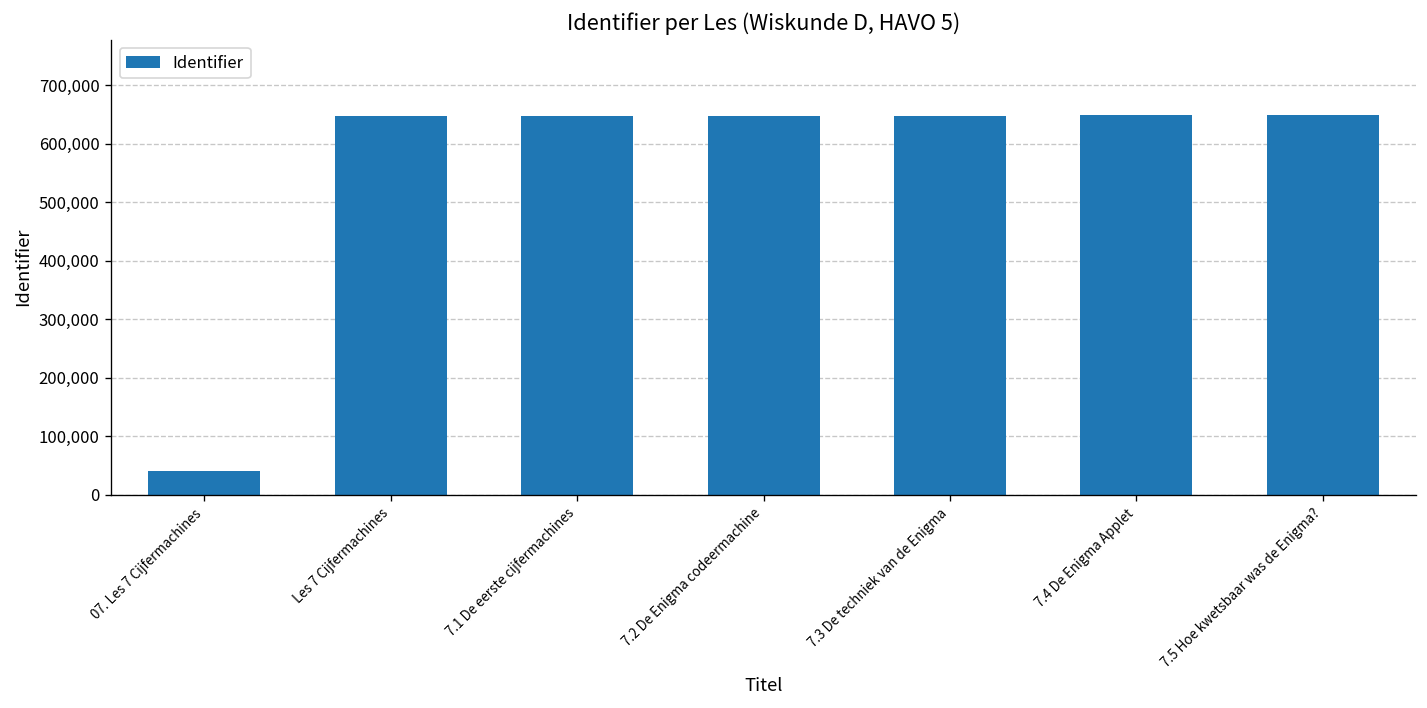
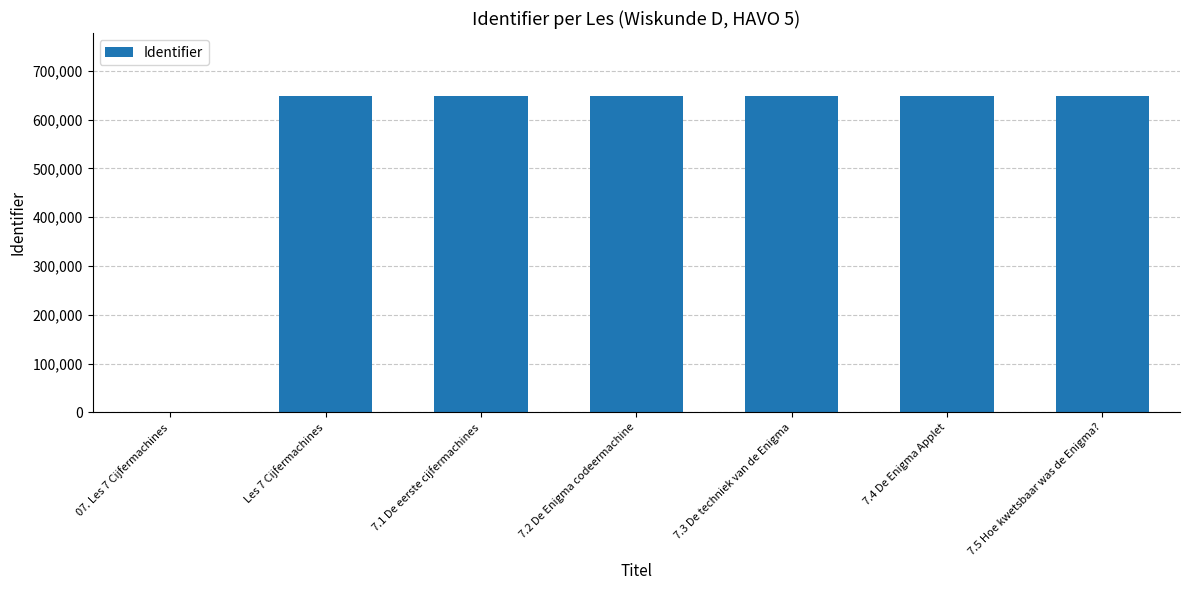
07. Les 7 Cijfermachines: 40,000 -> 0
